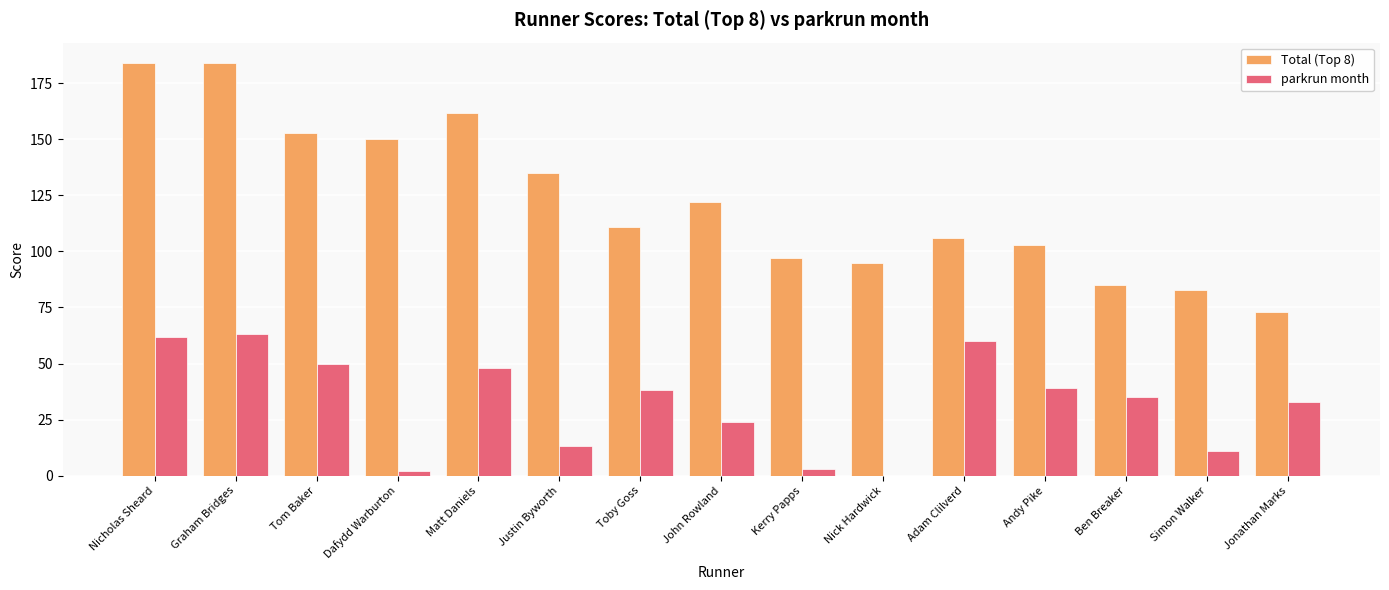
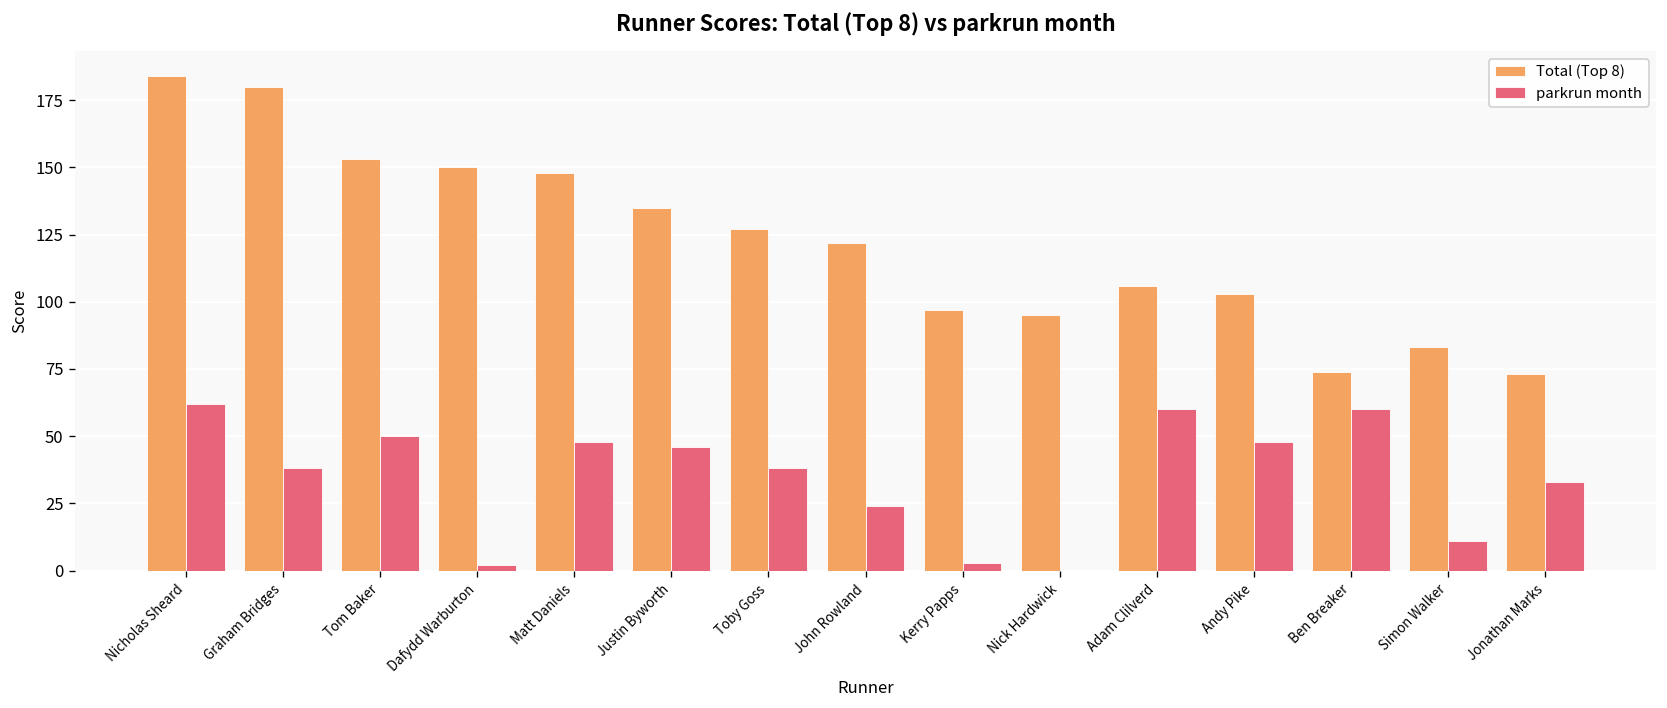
Total (Top 8), Graham Bridges: 184 -> 180
parkrun month, Graham Bridges: 63 -> 38
Total (Top 8), Matt Daniels: 162 -> 148
parkrun month, Justin Byworth: 13 -> 46
Total (Top 8), Toby Goss: 111 -> 127
parkrun month, Andy Pike: 39 -> 48
Total (Top 8), Ben Breaker: 85 -> 74
parkrun month, Ben Breaker: 35 -> 60
